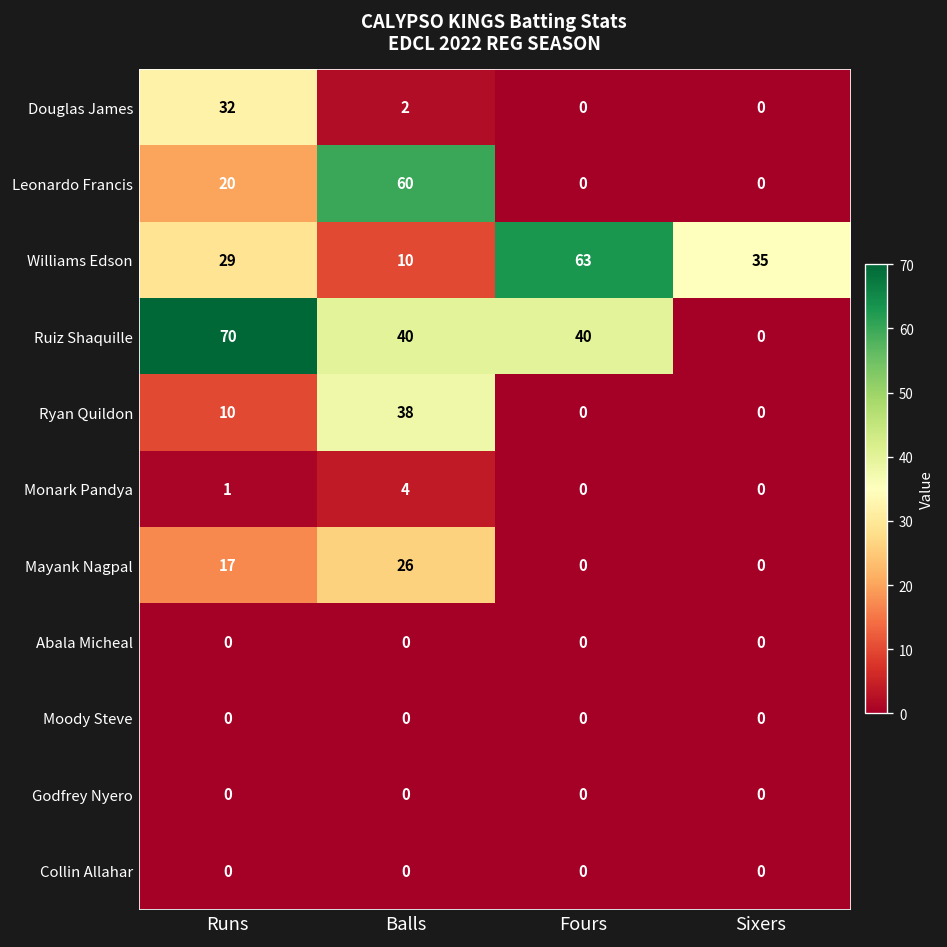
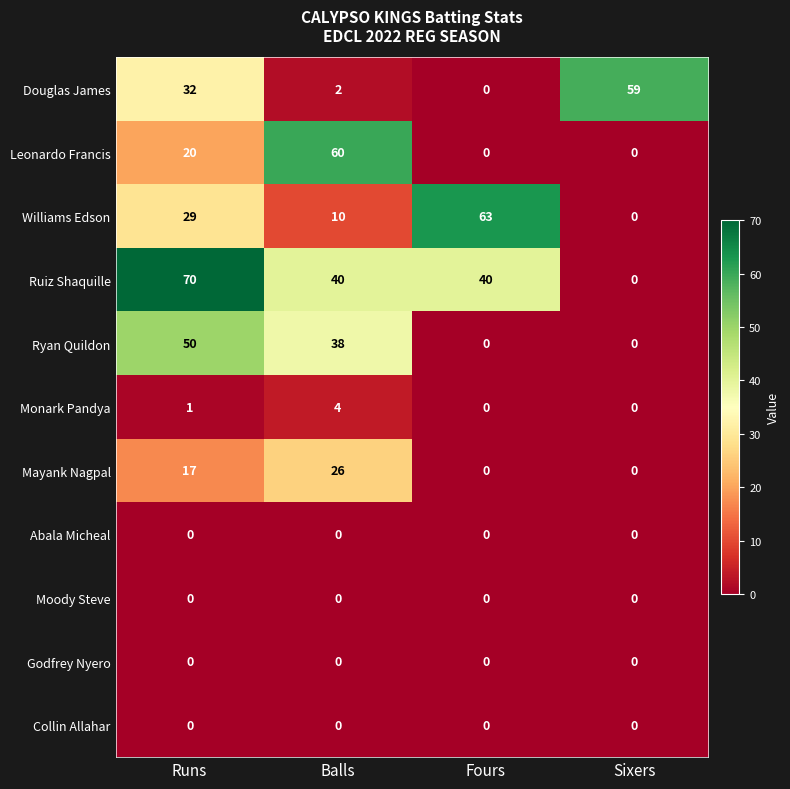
Douglas James, Sixers: 0 -> 59
Williams Edson, Sixers: 35 -> 0
Ryan Quildon, Runs: 10 -> 50
